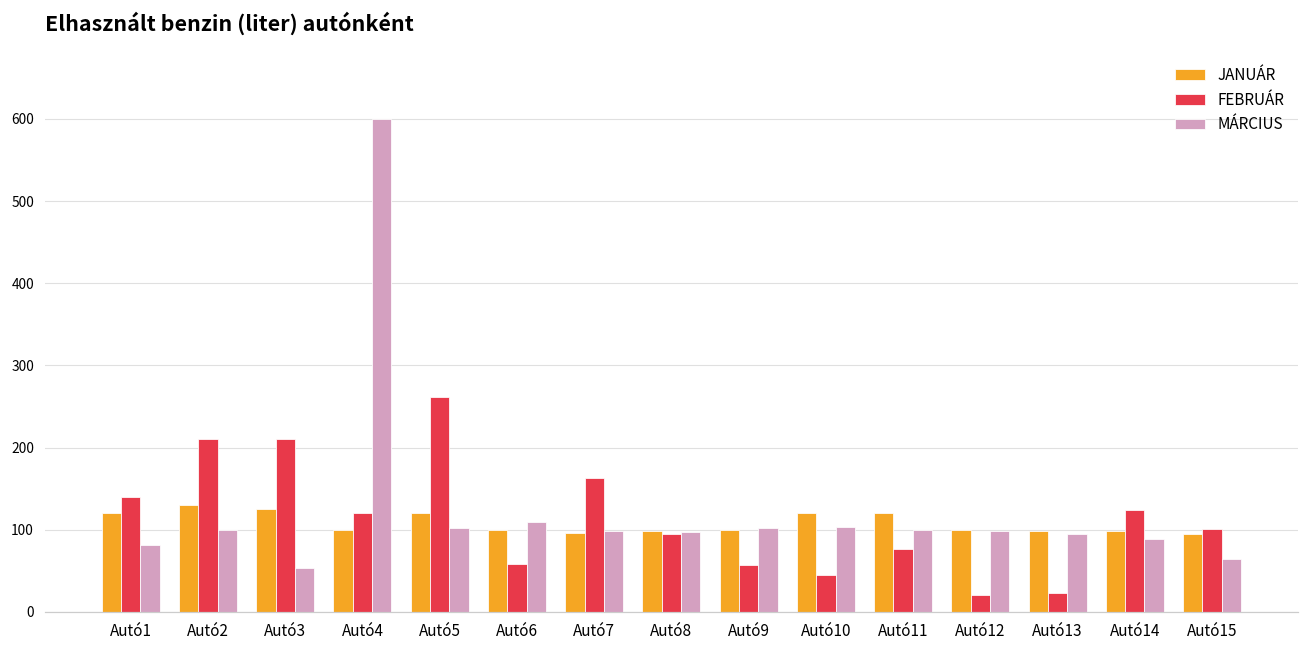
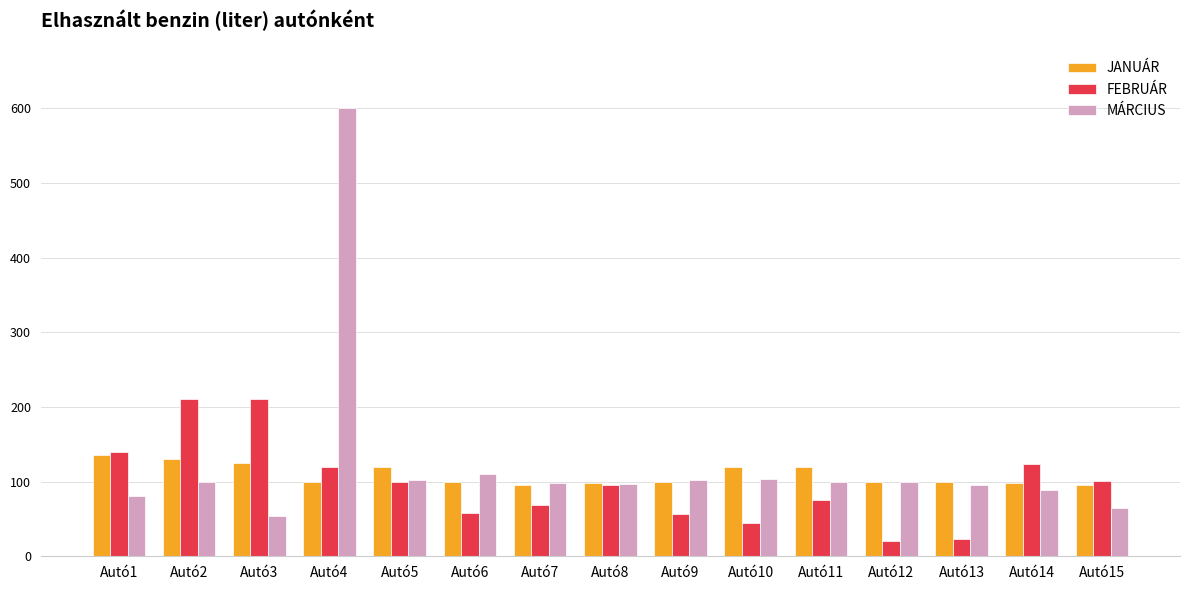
JANUÁR, Autó1: 120 -> 140
FEBRUÁR, Autó5: 260 -> 100
FEBRUÁR, Autó7: 160 -> 70
